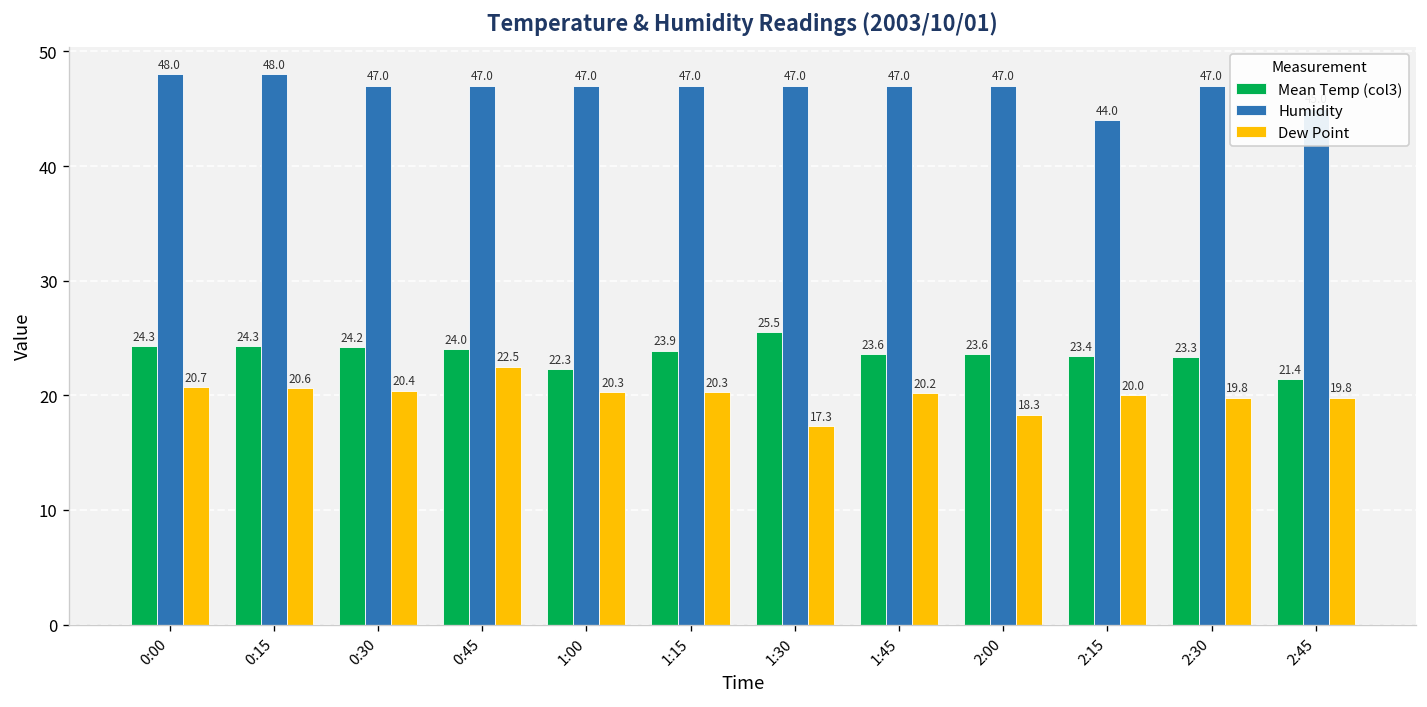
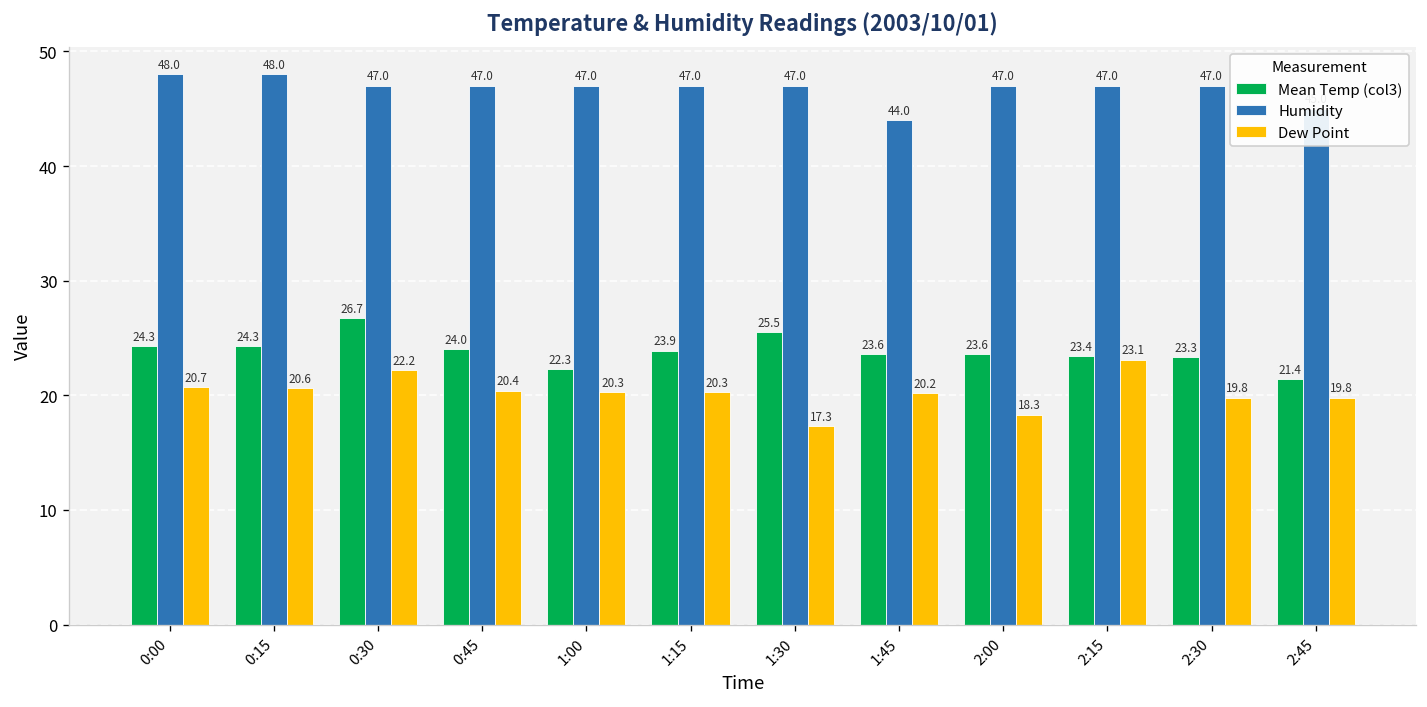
Mean Temp (col3), 0:30: 24.2 -> 26.7
Dew Point, 0:30: 20.4 -> 22.2
Dew Point, 0:45: 22.5 -> 20.4
Humidity, 1:45: 47.0 -> 44.0
Humidity, 2:15: 44.0 -> 47.0
Dew Point, 2:15: 20.0 -> 23.1
